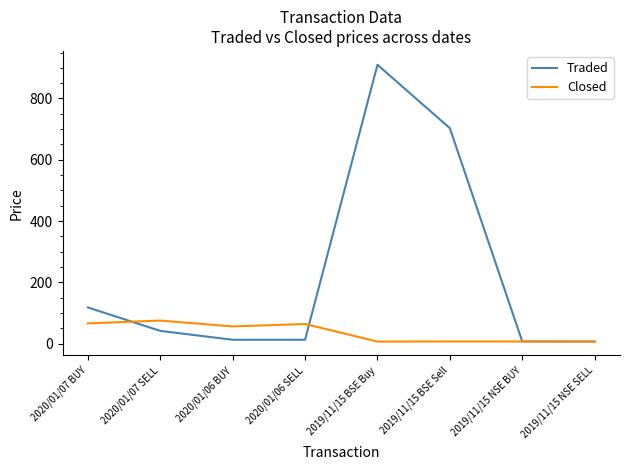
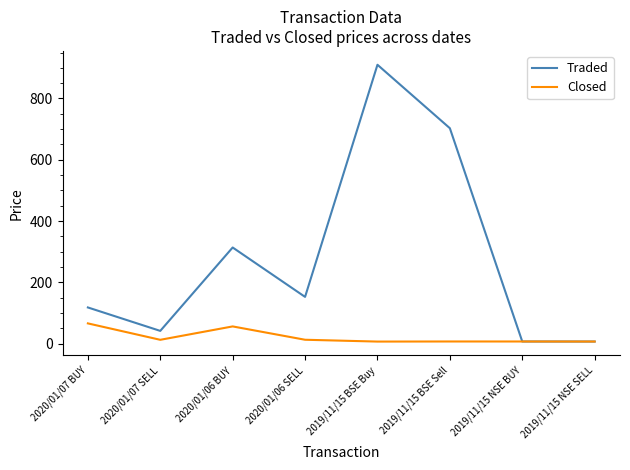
Closed, 2020/01/07 SELL: 80 -> 10
Traded, 2020/01/06 BUY: 10 -> 310
Traded, 2020/01/06 SELL: 10 -> 150
Closed, 2020/01/06 SELL: 60 -> 10
